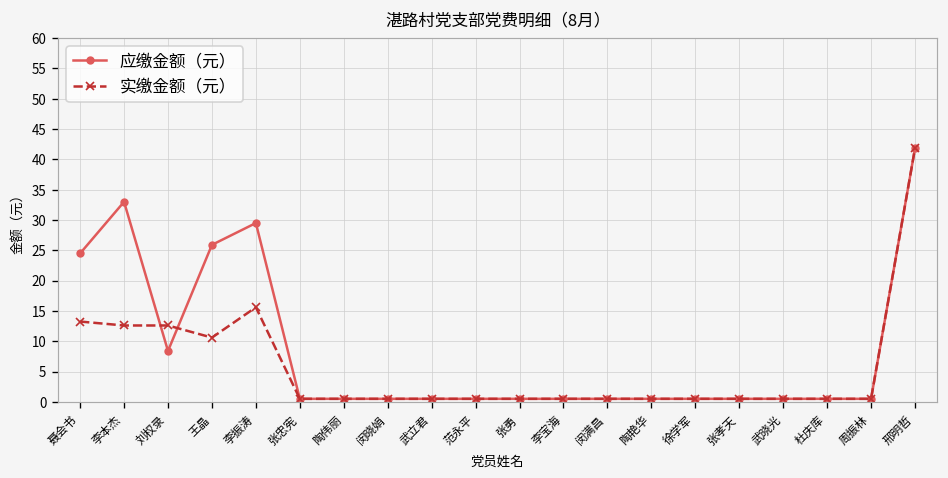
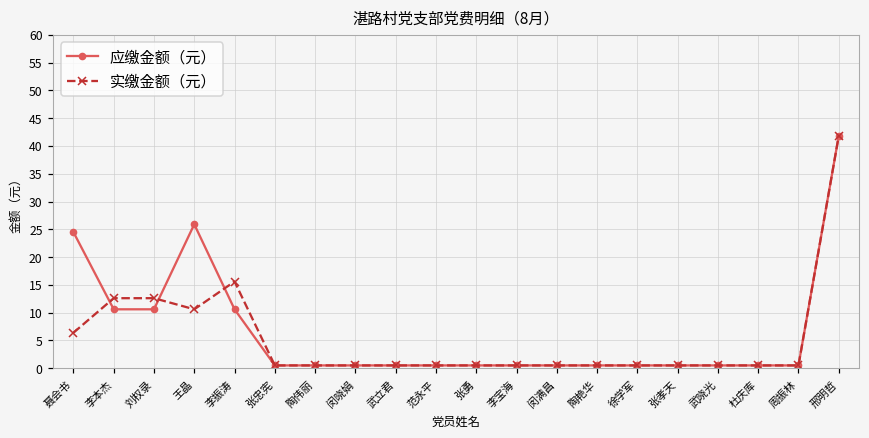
实缴金额（元）, 聂会书: 13 -> 6
应缴金额（元）, 李本杰: 33 -> 11
应缴金额（元）, 刘权录: 8 -> 11
应缴金额（元）, 李振涛: 30 -> 11
